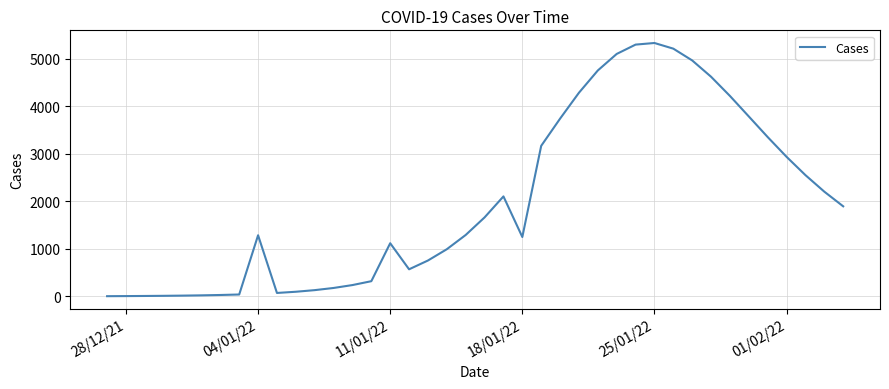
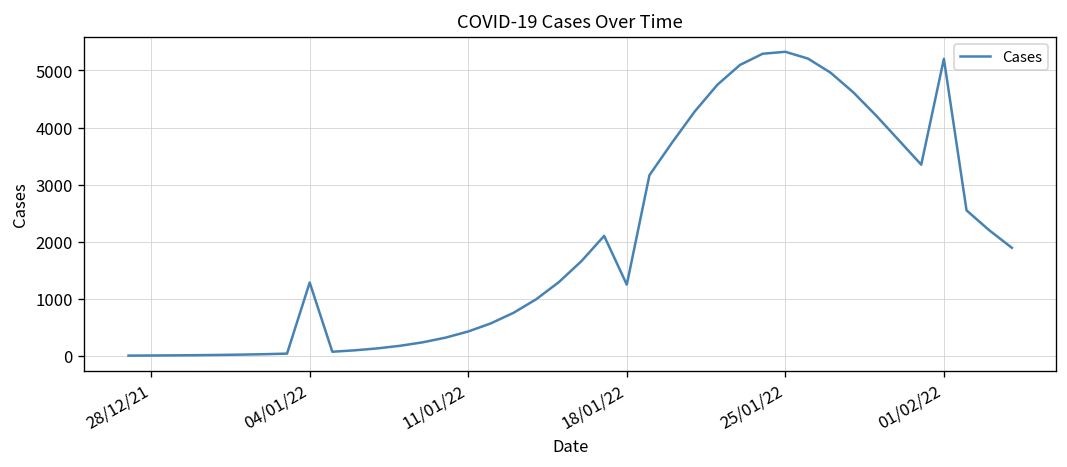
11/01/22: 1100 -> 400
01/02/22: 2900 -> 5200
